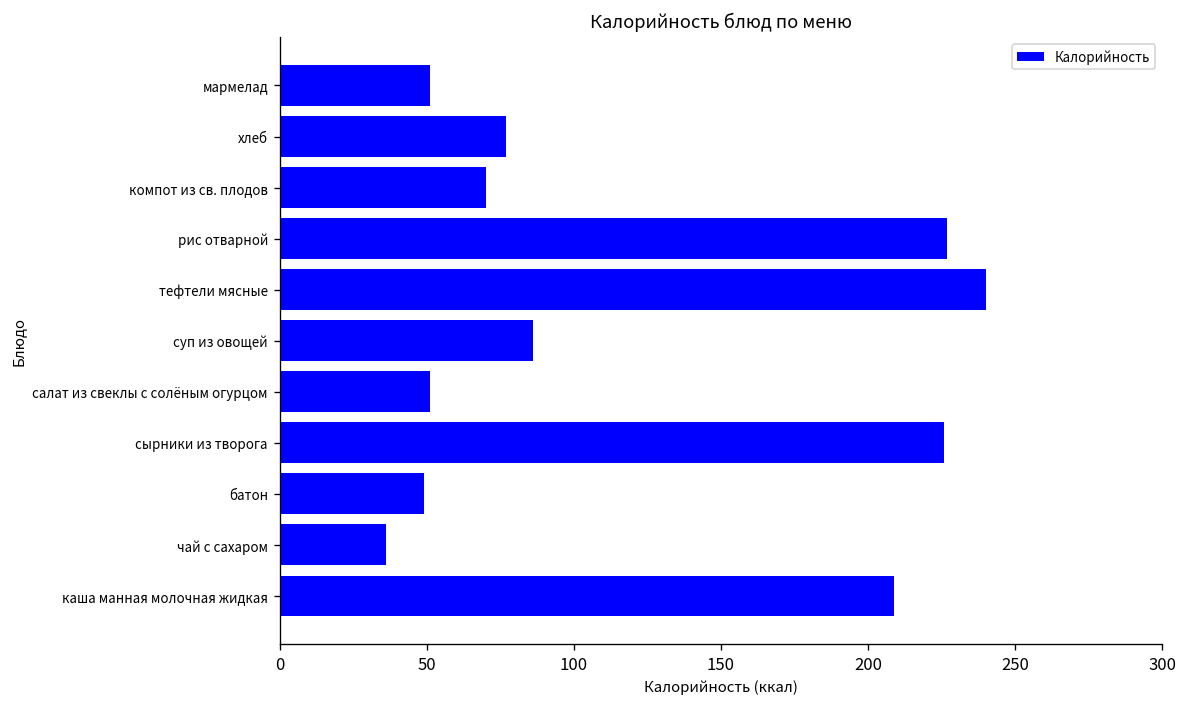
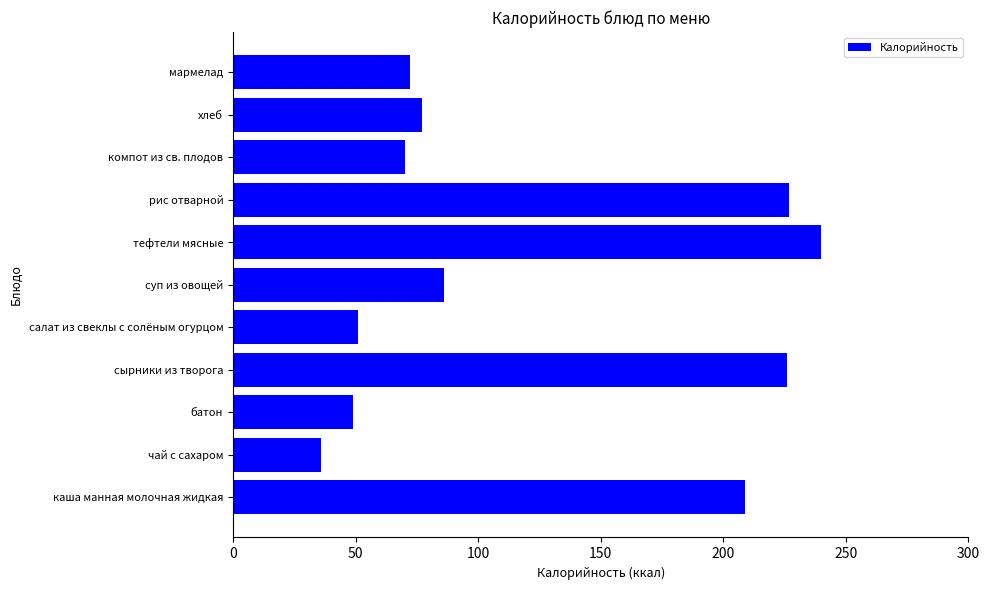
мармелад: 51 -> 72
